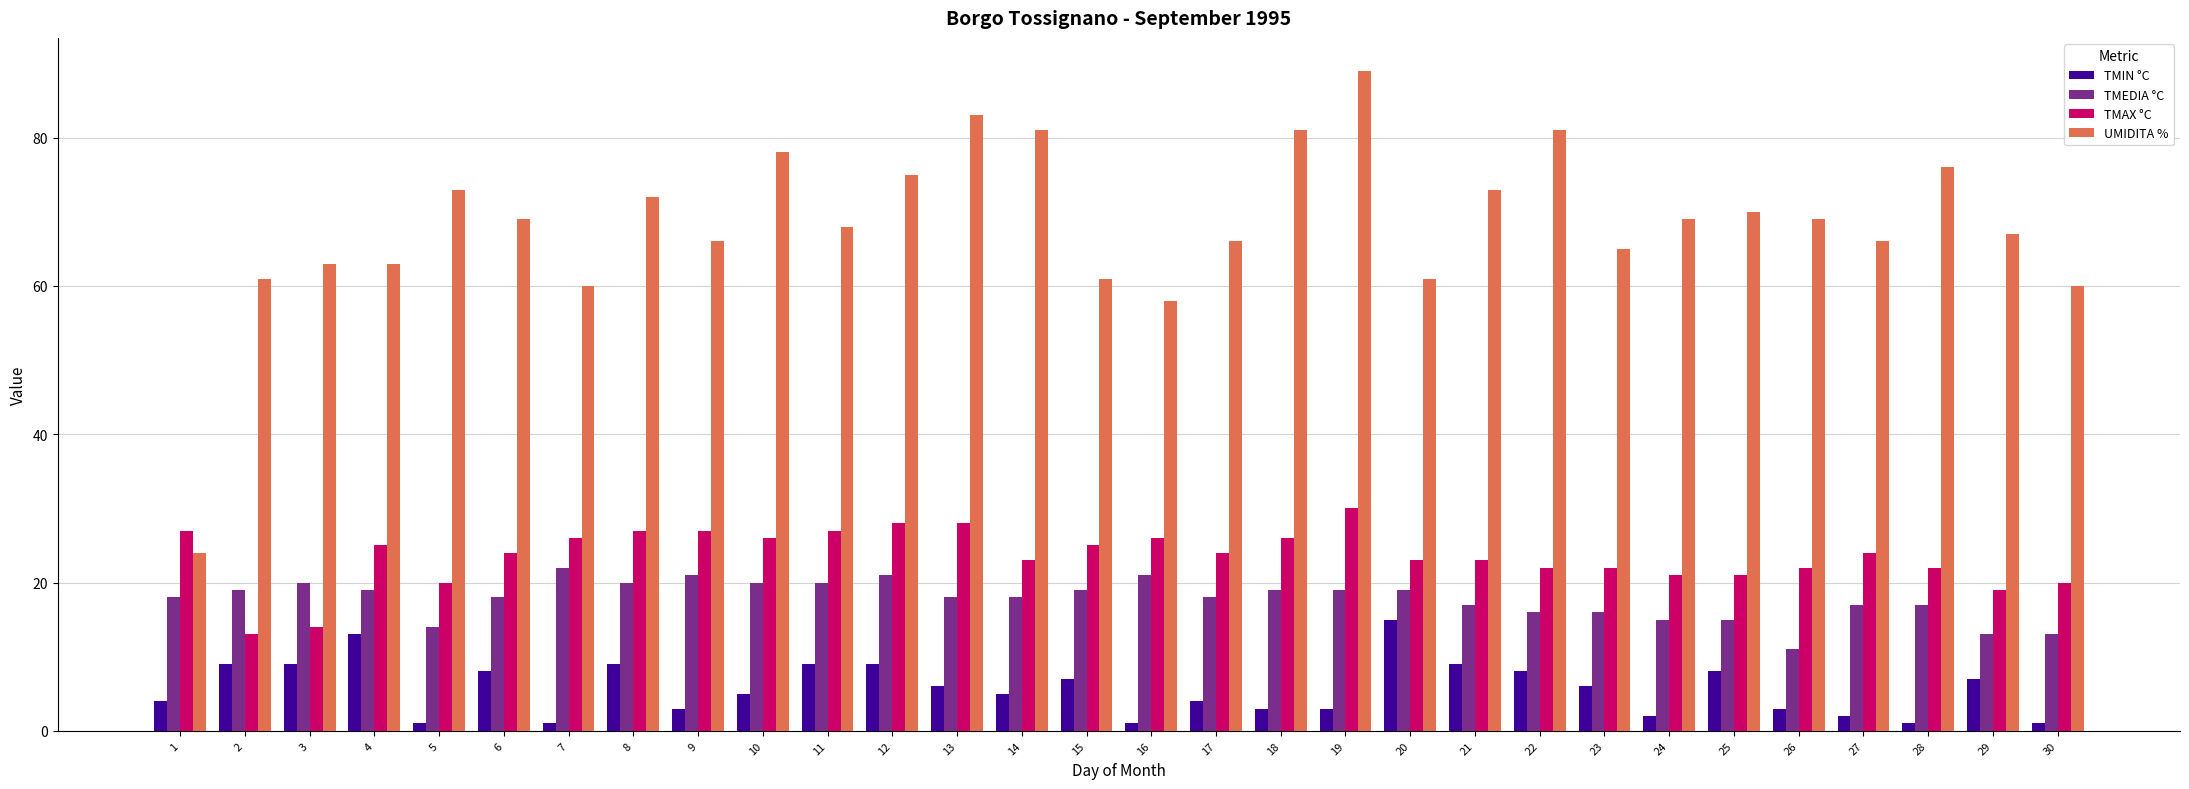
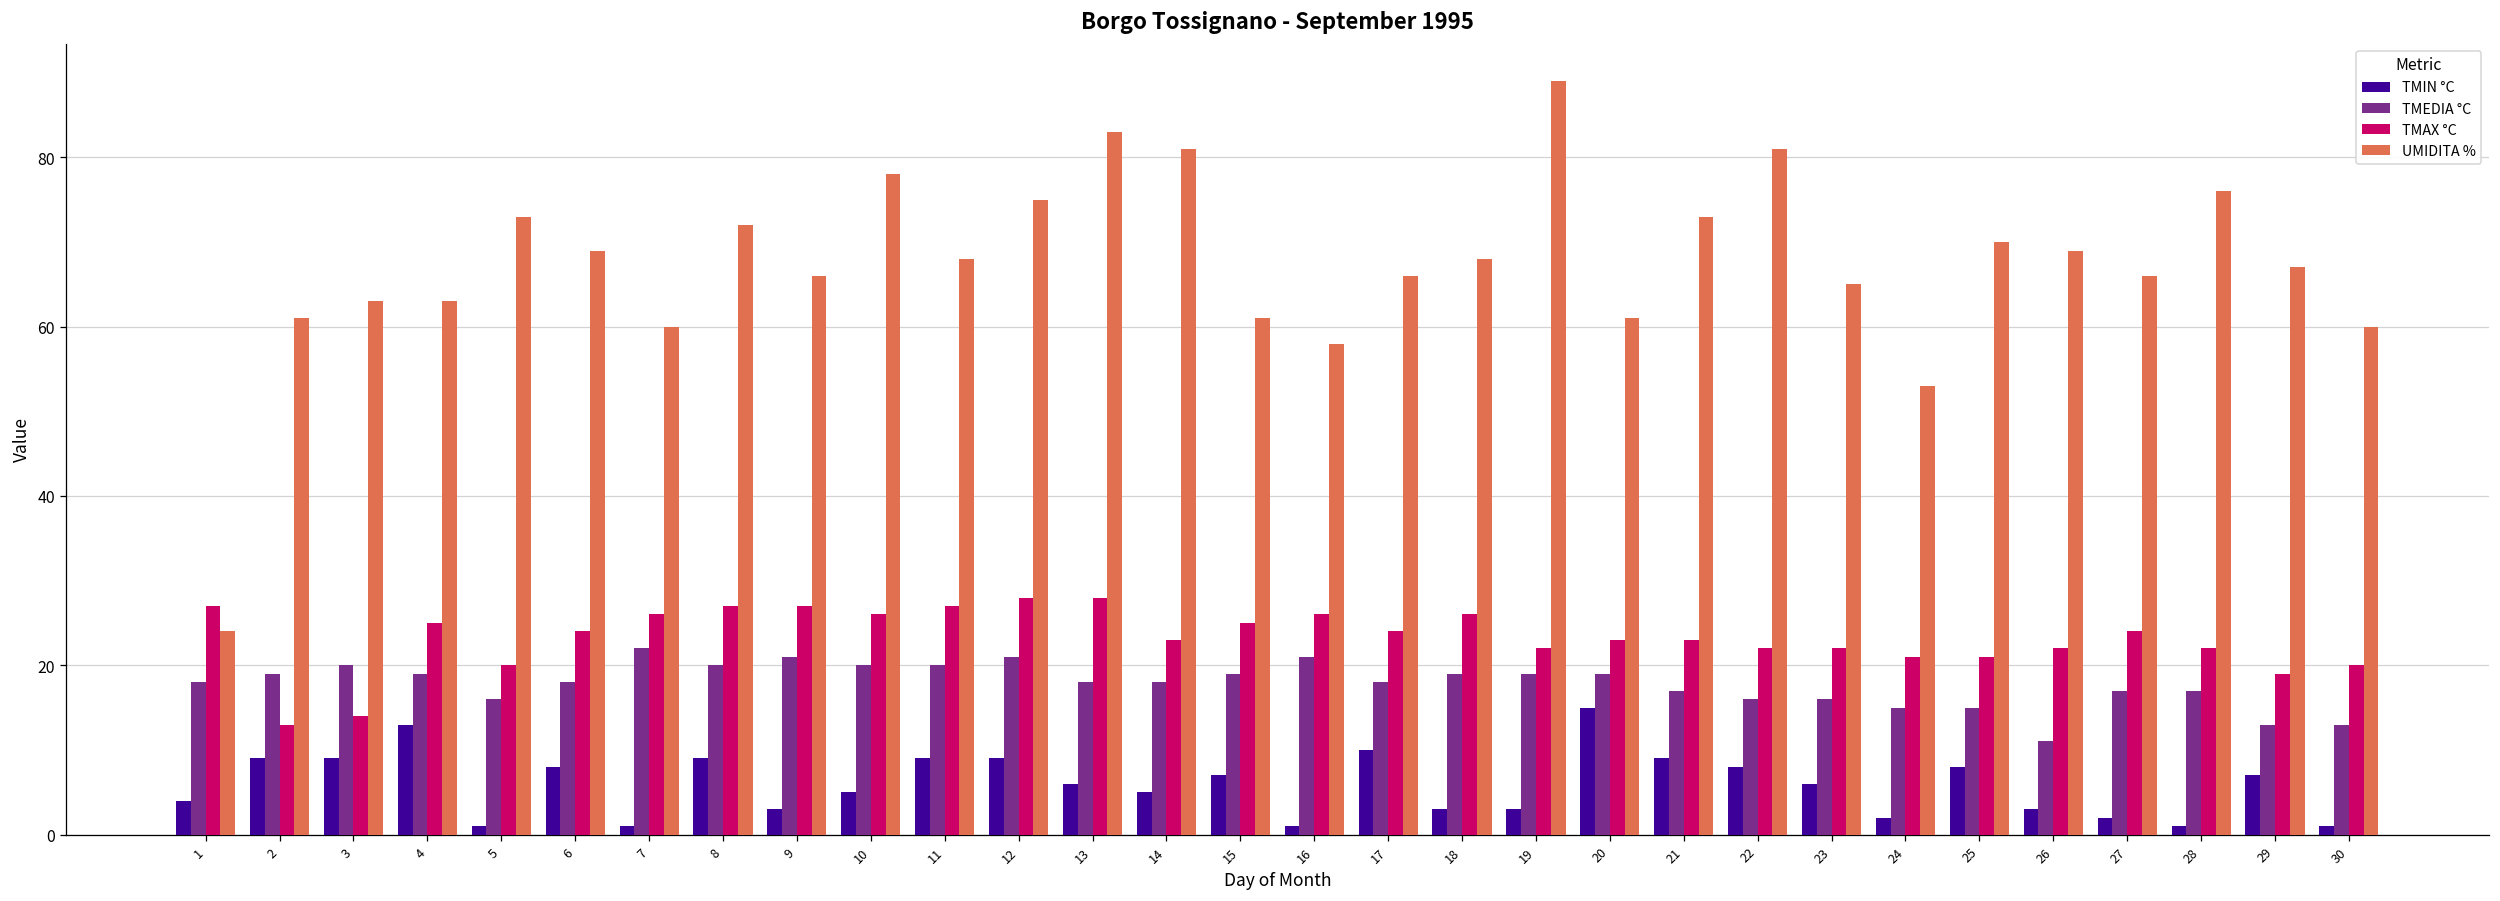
TMEDIA °C, 5: 14 -> 16
TMIN °C, 17: 4 -> 10
UMIDITA %, 18: 81 -> 68
TMAX °C, 19: 30 -> 22
UMIDITA %, 24: 69 -> 53
